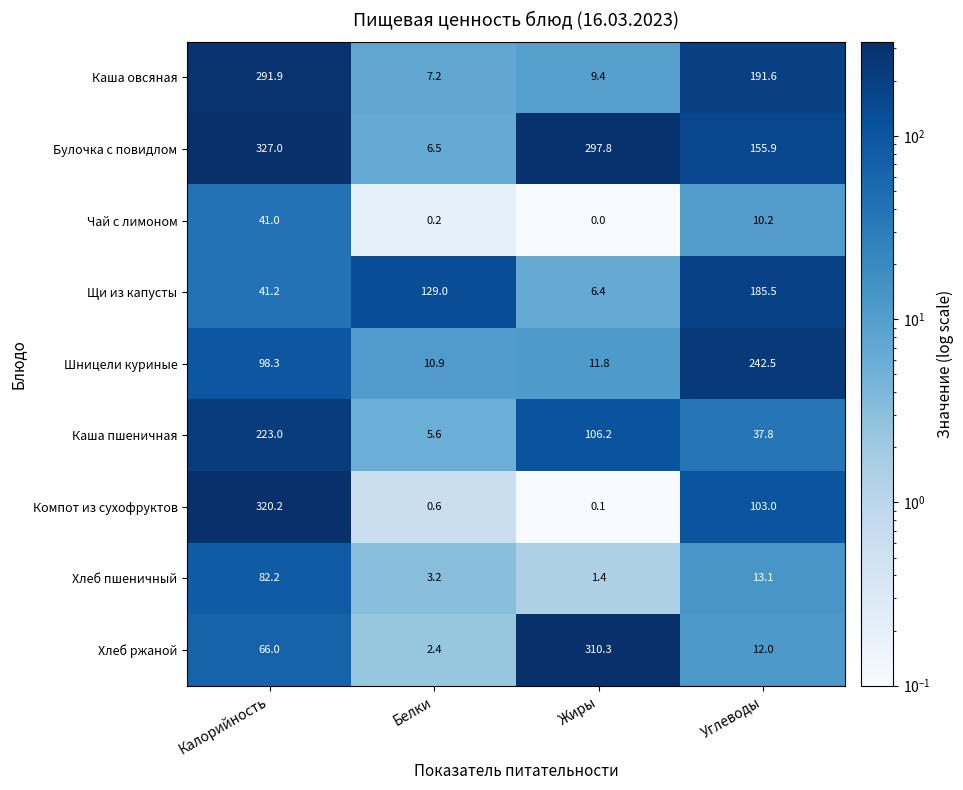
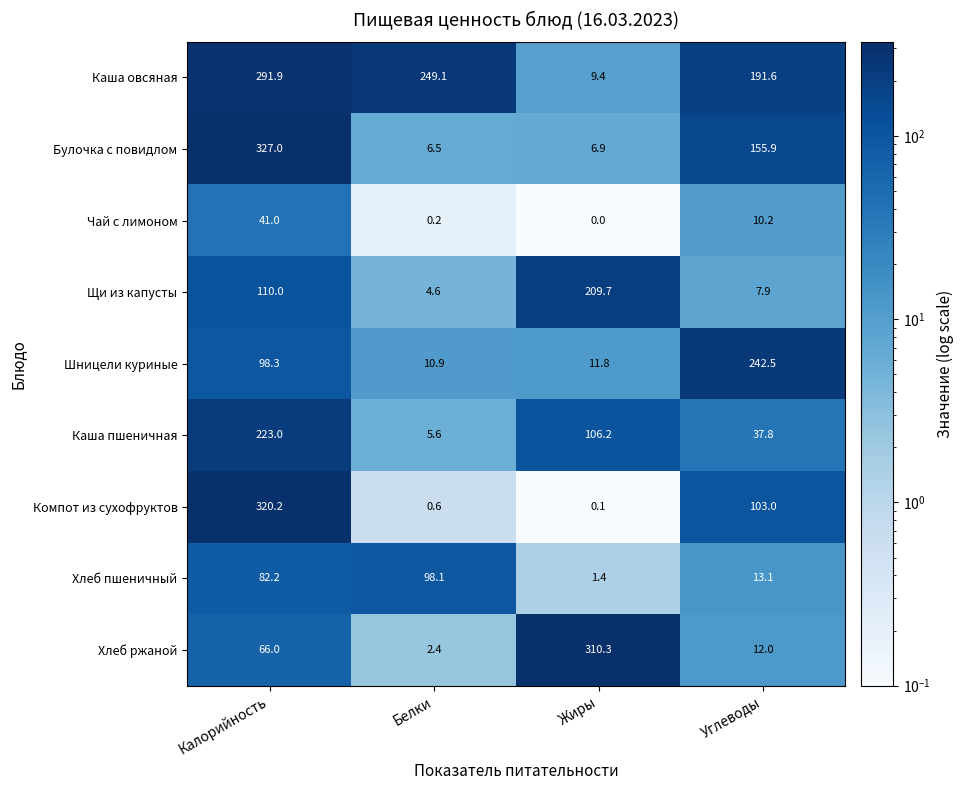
Каша овсяная, Белки: 7.2 -> 249.1
Булочка с повидлом, Жиры: 297.8 -> 6.9
Щи из капусты, Калорийность: 41.2 -> 110.0
Щи из капусты, Белки: 129.0 -> 4.6
Щи из капусты, Жиры: 6.4 -> 209.7
Щи из капусты, Углеводы: 185.5 -> 7.9
Хлеб пшеничный, Белки: 3.2 -> 98.1
